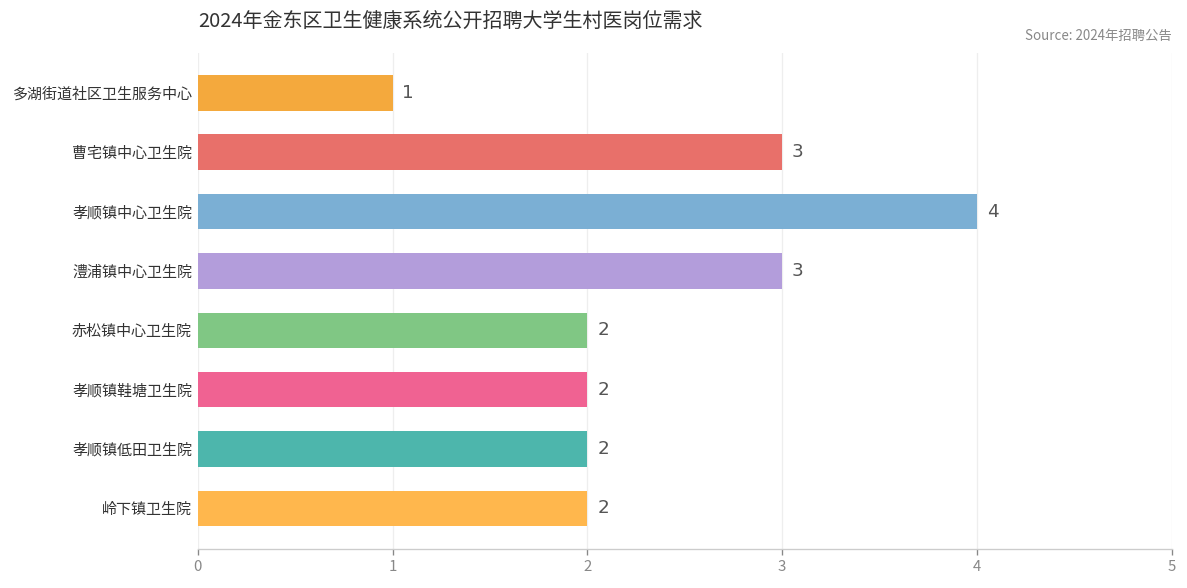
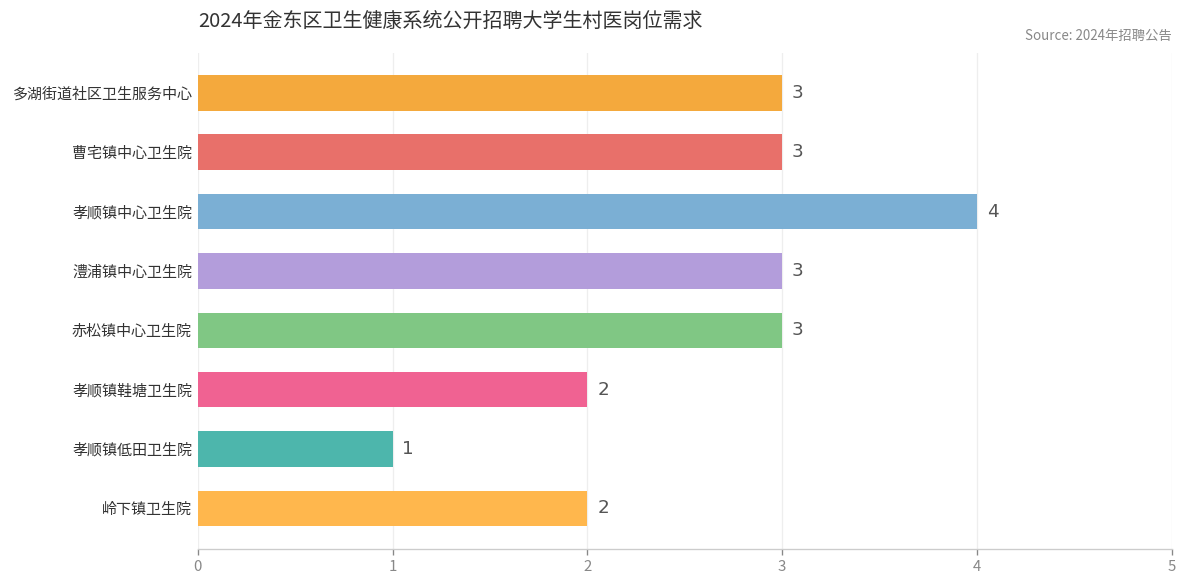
多湖街道社区卫生服务中心: 1 -> 3
赤松镇中心卫生院: 2 -> 3
孝顺镇低田卫生院: 2 -> 1
